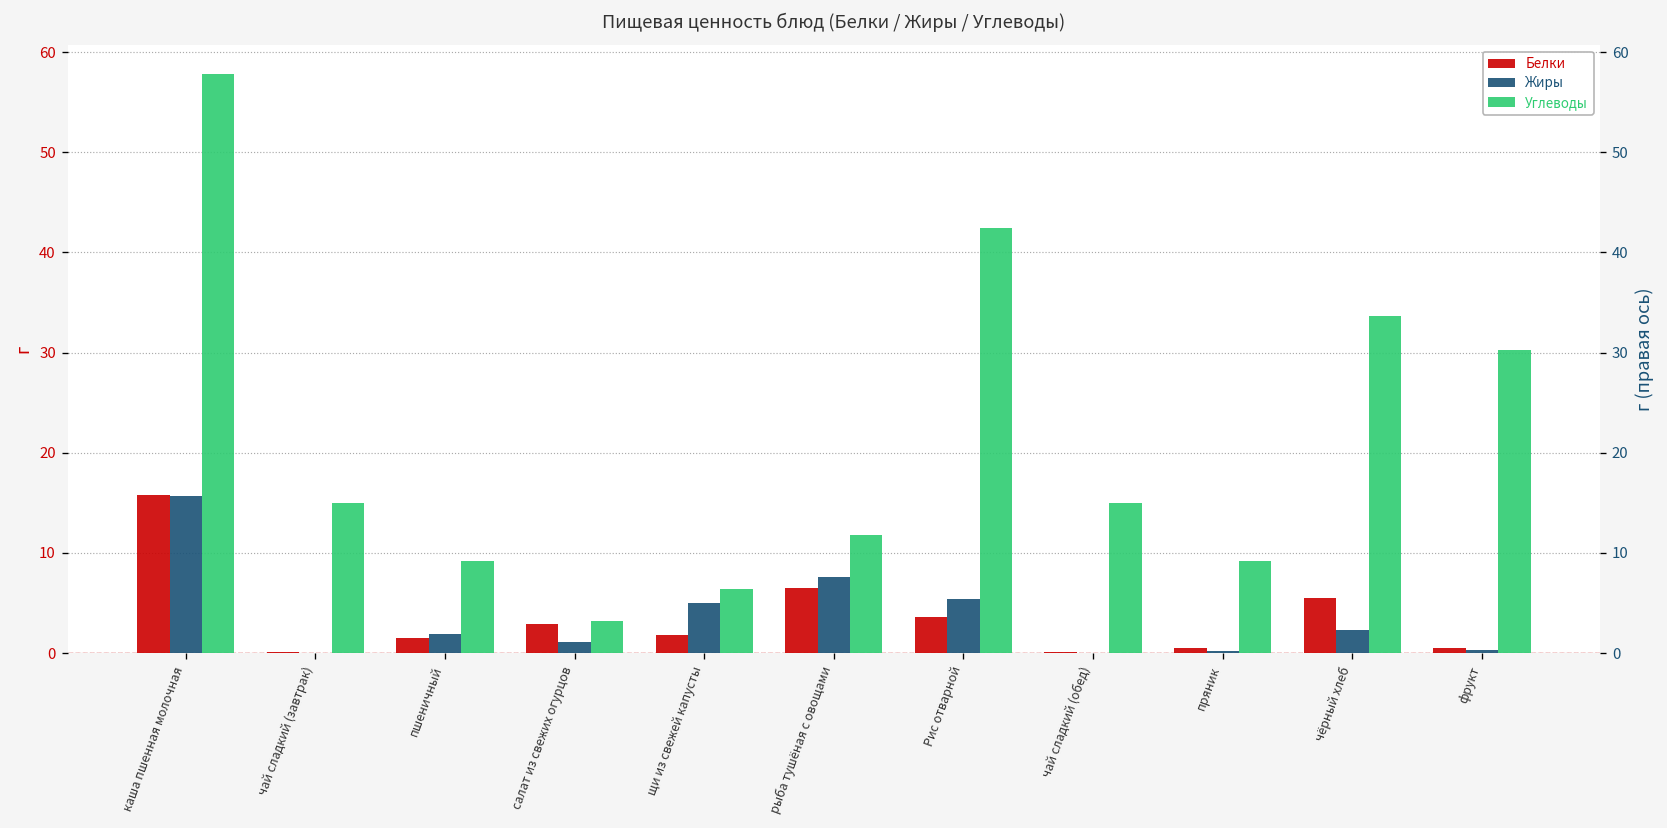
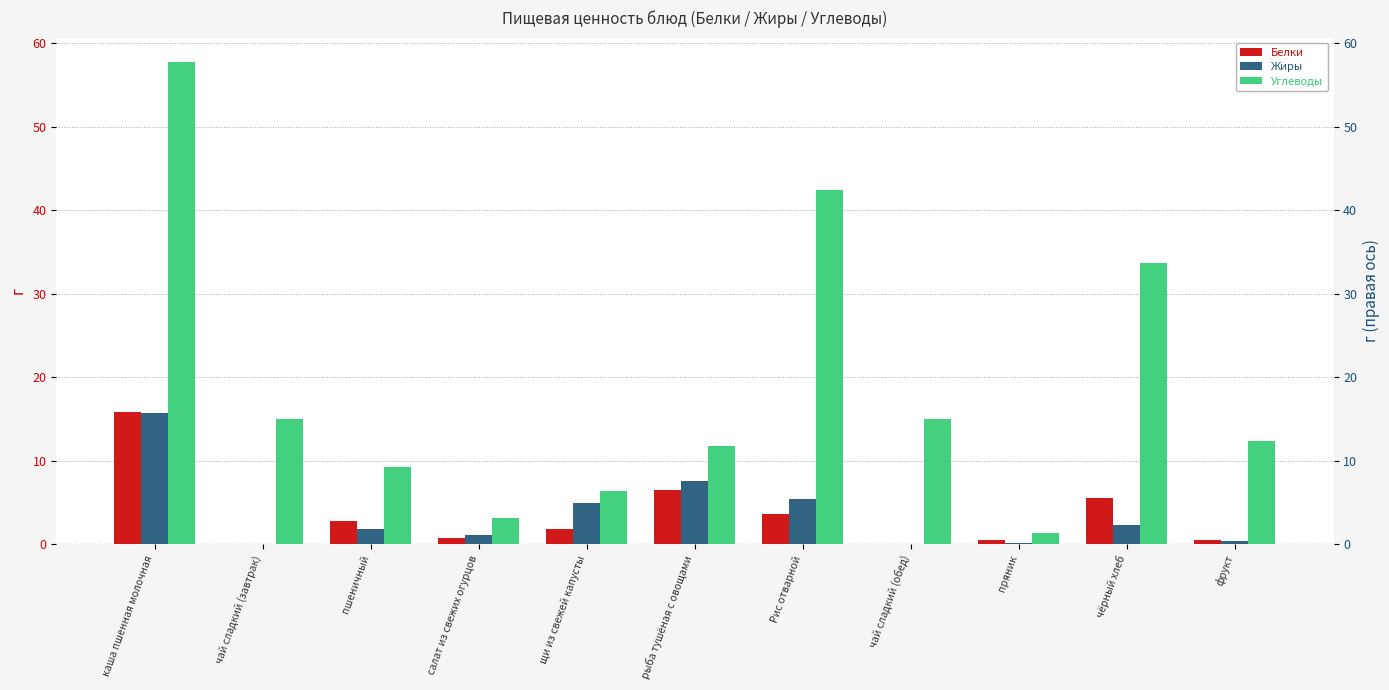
Белки, пшеничный: 2 -> 3
Белки, салат из свежих огурцов: 3 -> 1
Углеводы, пряник: 9 -> 1
Углеводы, фрукт: 30 -> 12
